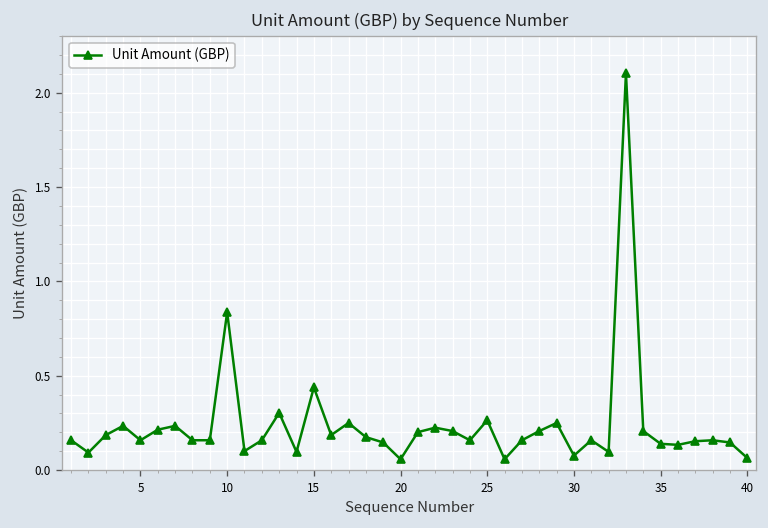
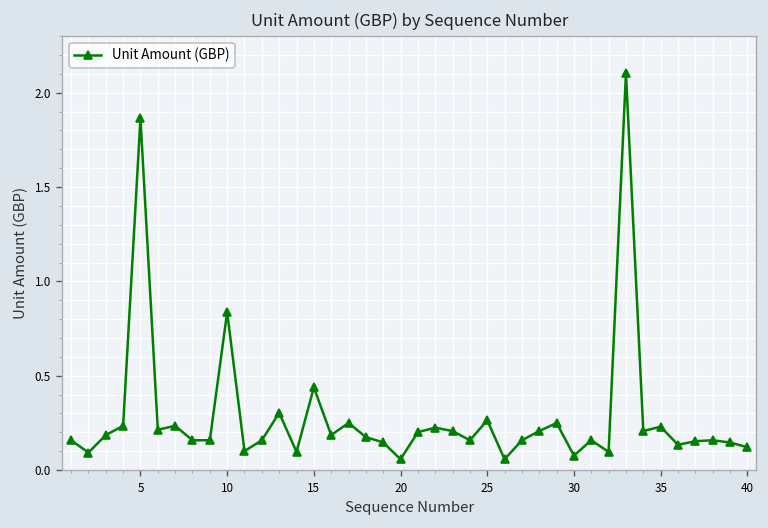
5: 0.16 -> 1.87
35: 0.14 -> 0.23
40: 0.06 -> 0.12
